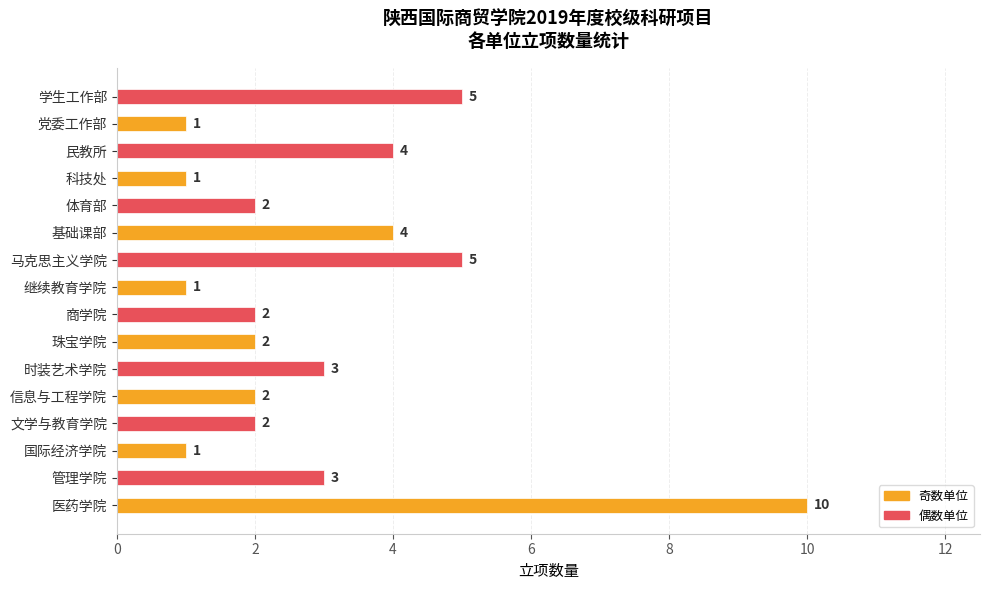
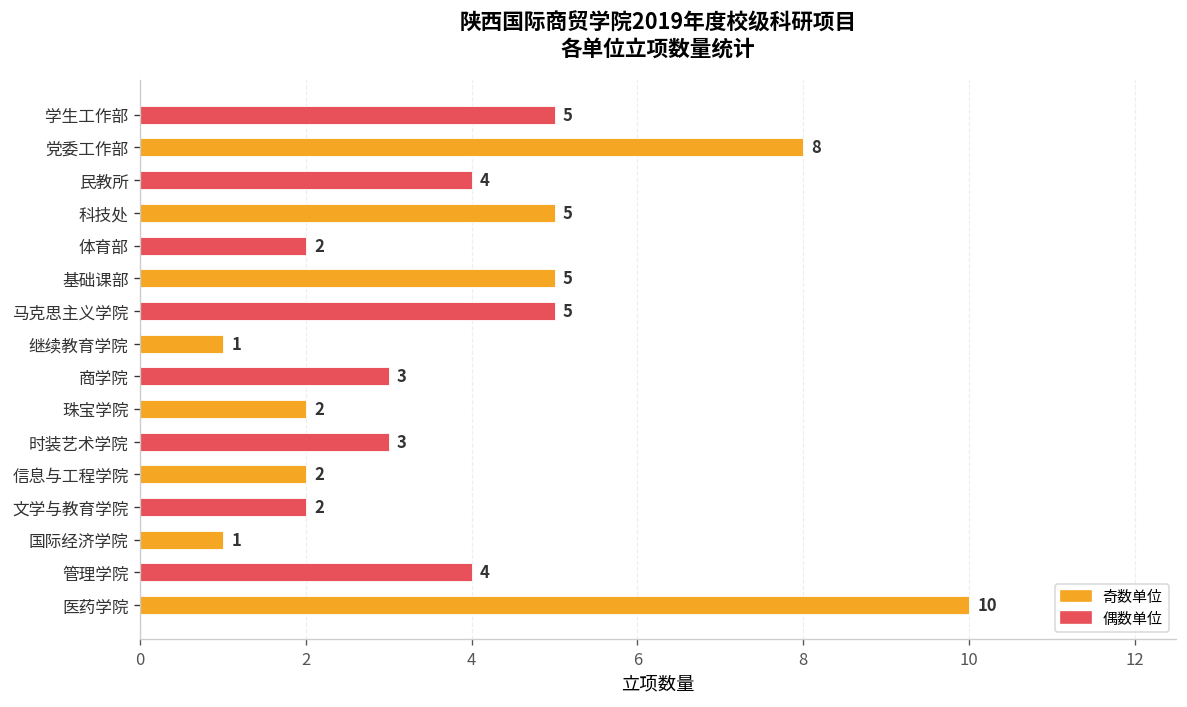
党委工作部: 1 -> 8
科技处: 1 -> 5
基础课部: 4 -> 5
商学院: 2 -> 3
管理学院: 3 -> 4
